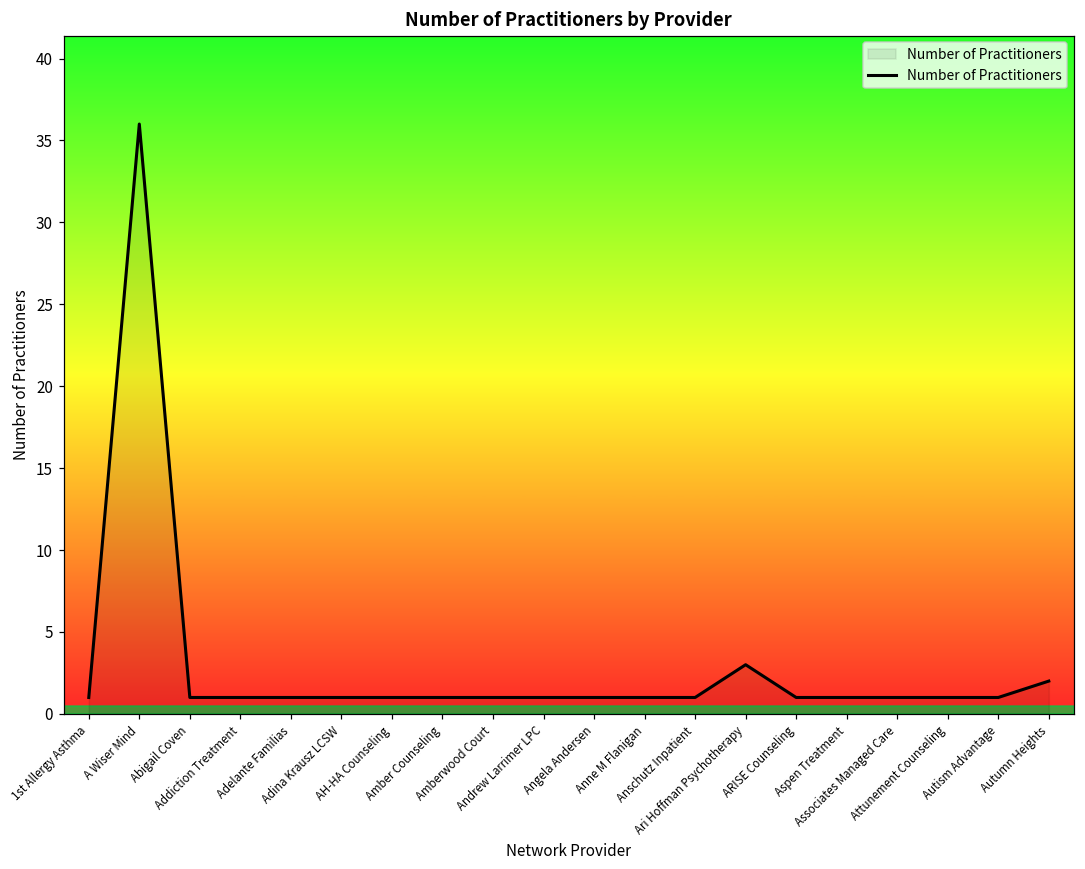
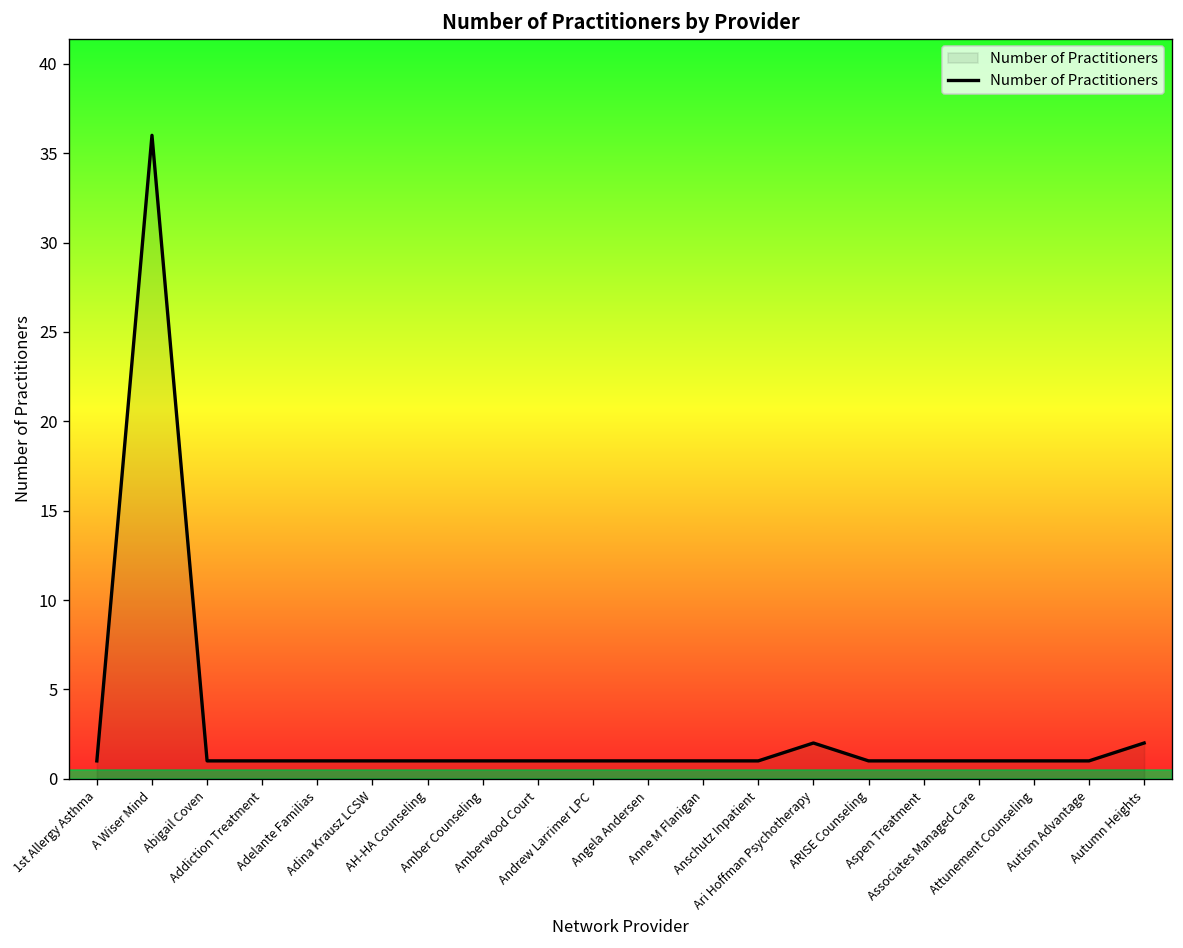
Ari Hoffman Psychotherapy: 3 -> 2
